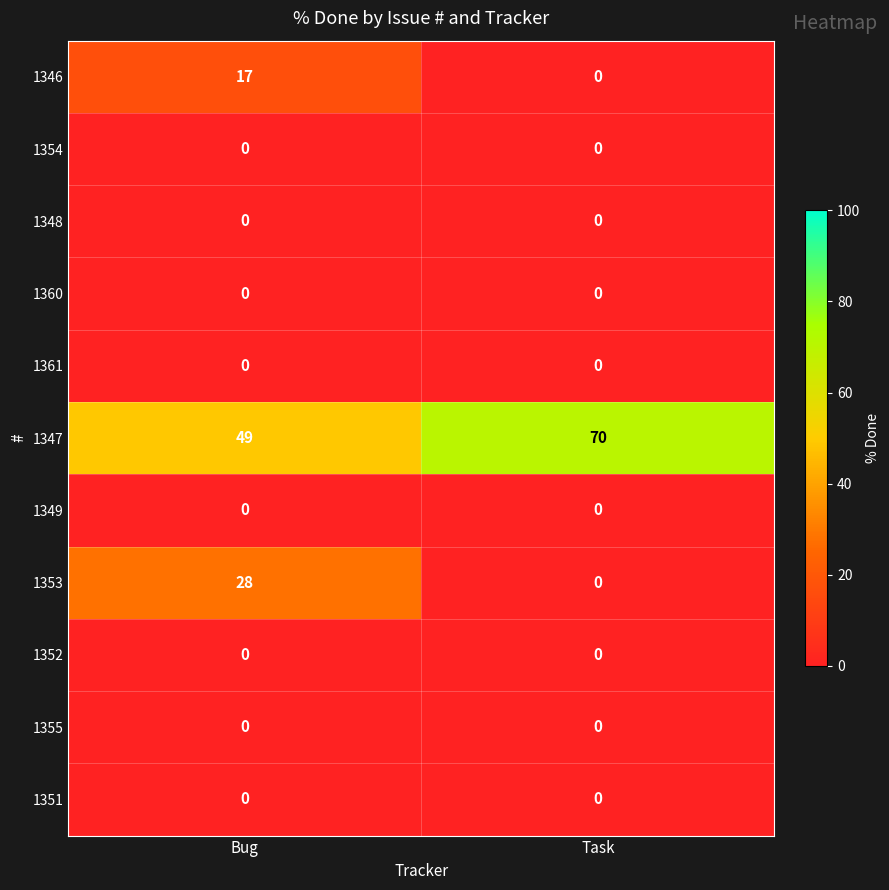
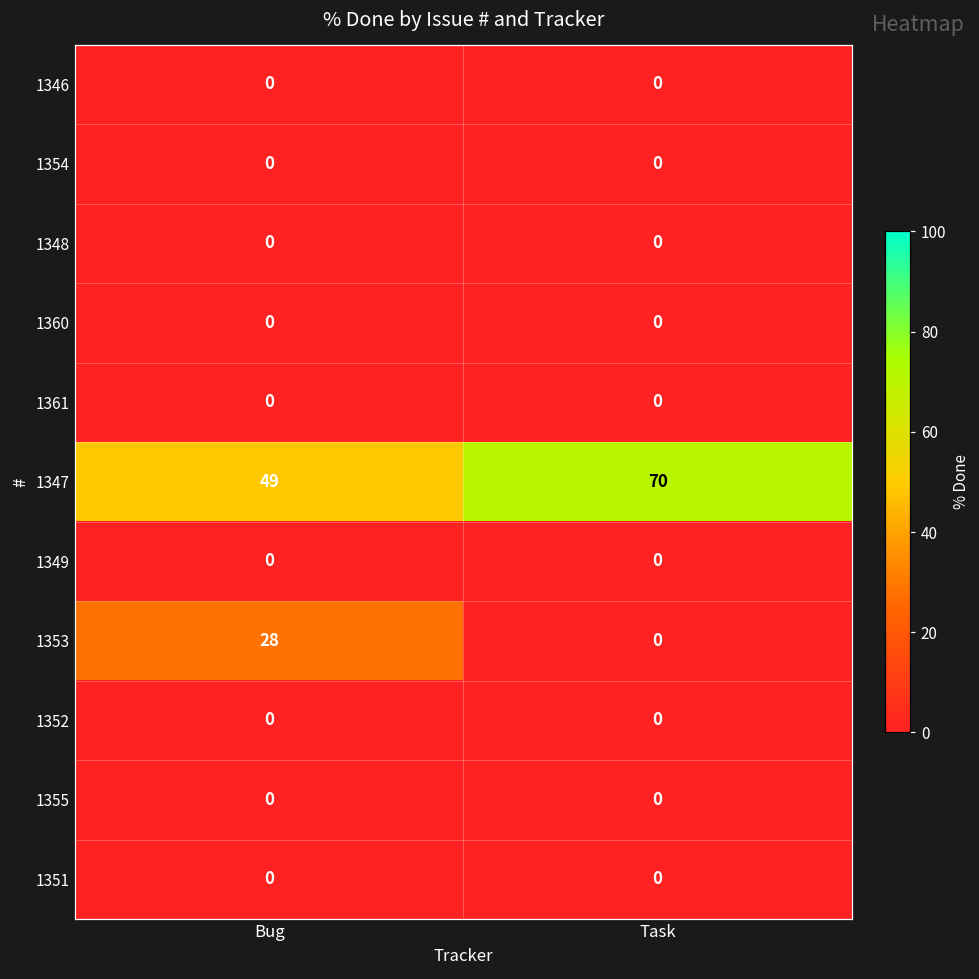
1346, Bug: 17 -> 0
